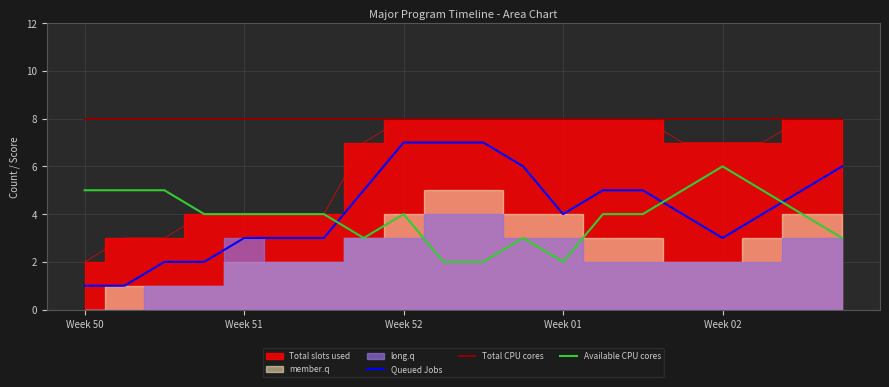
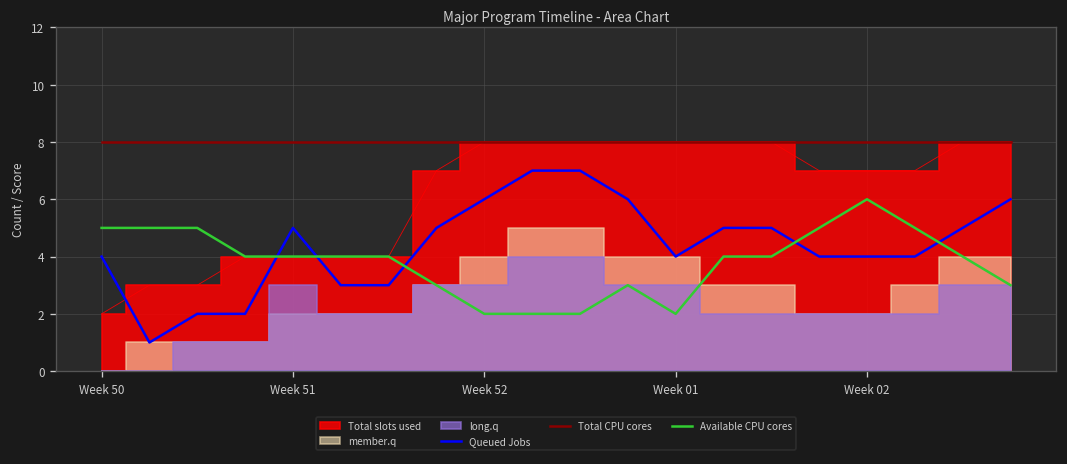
Queued Jobs, Week 50: 1 -> 4
Queued Jobs, Week 51: 3 -> 5
Queued Jobs, Week 52: 7 -> 6
Available CPU cores, Week 52: 4 -> 2
Queued Jobs, Week 02: 3 -> 4
